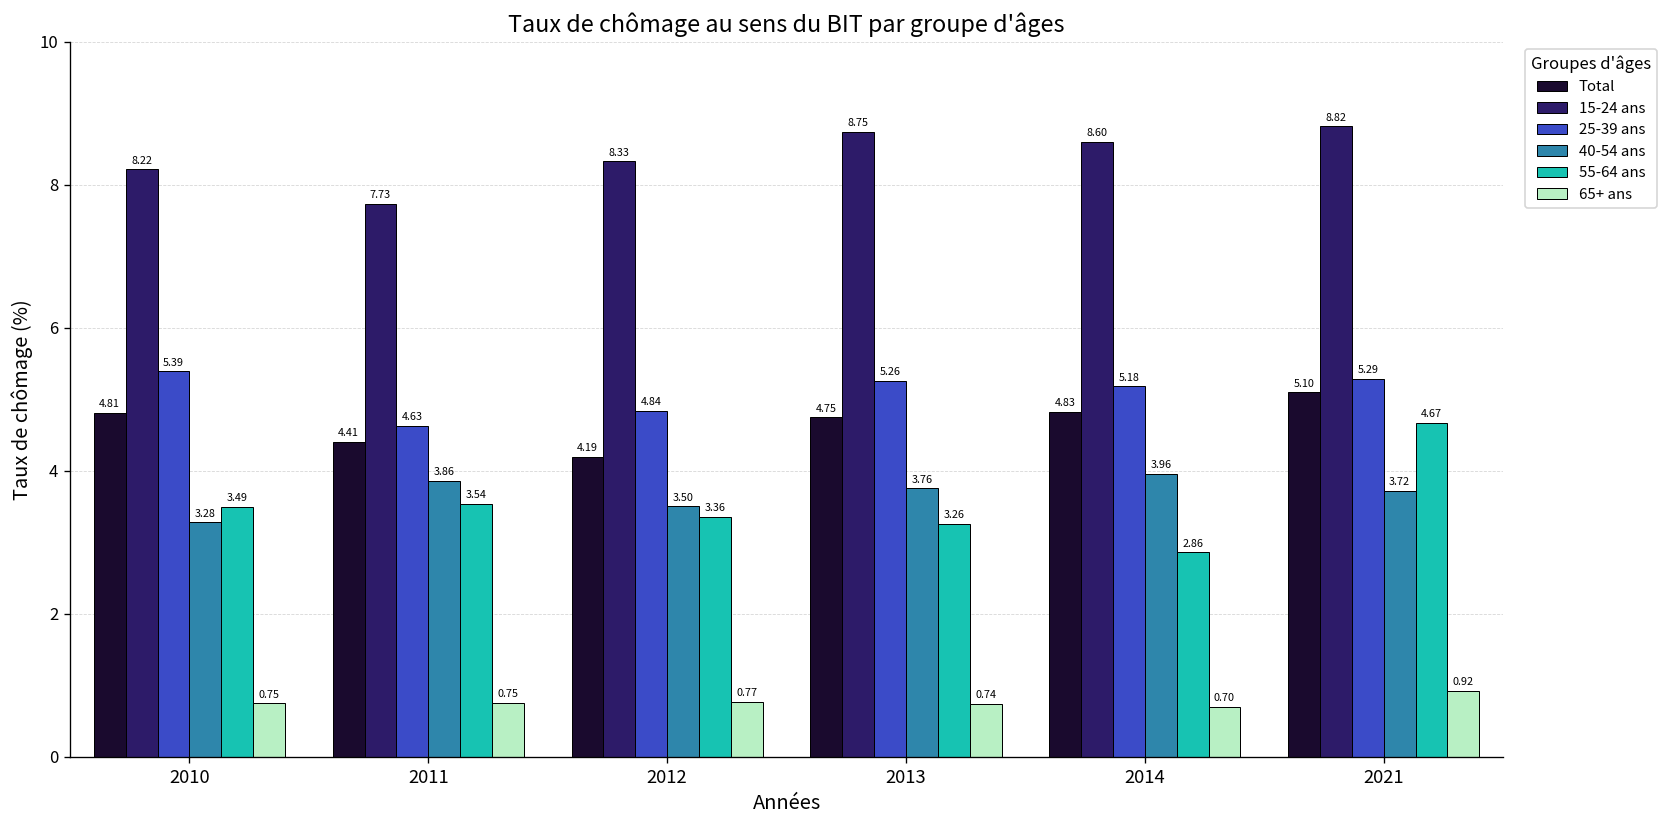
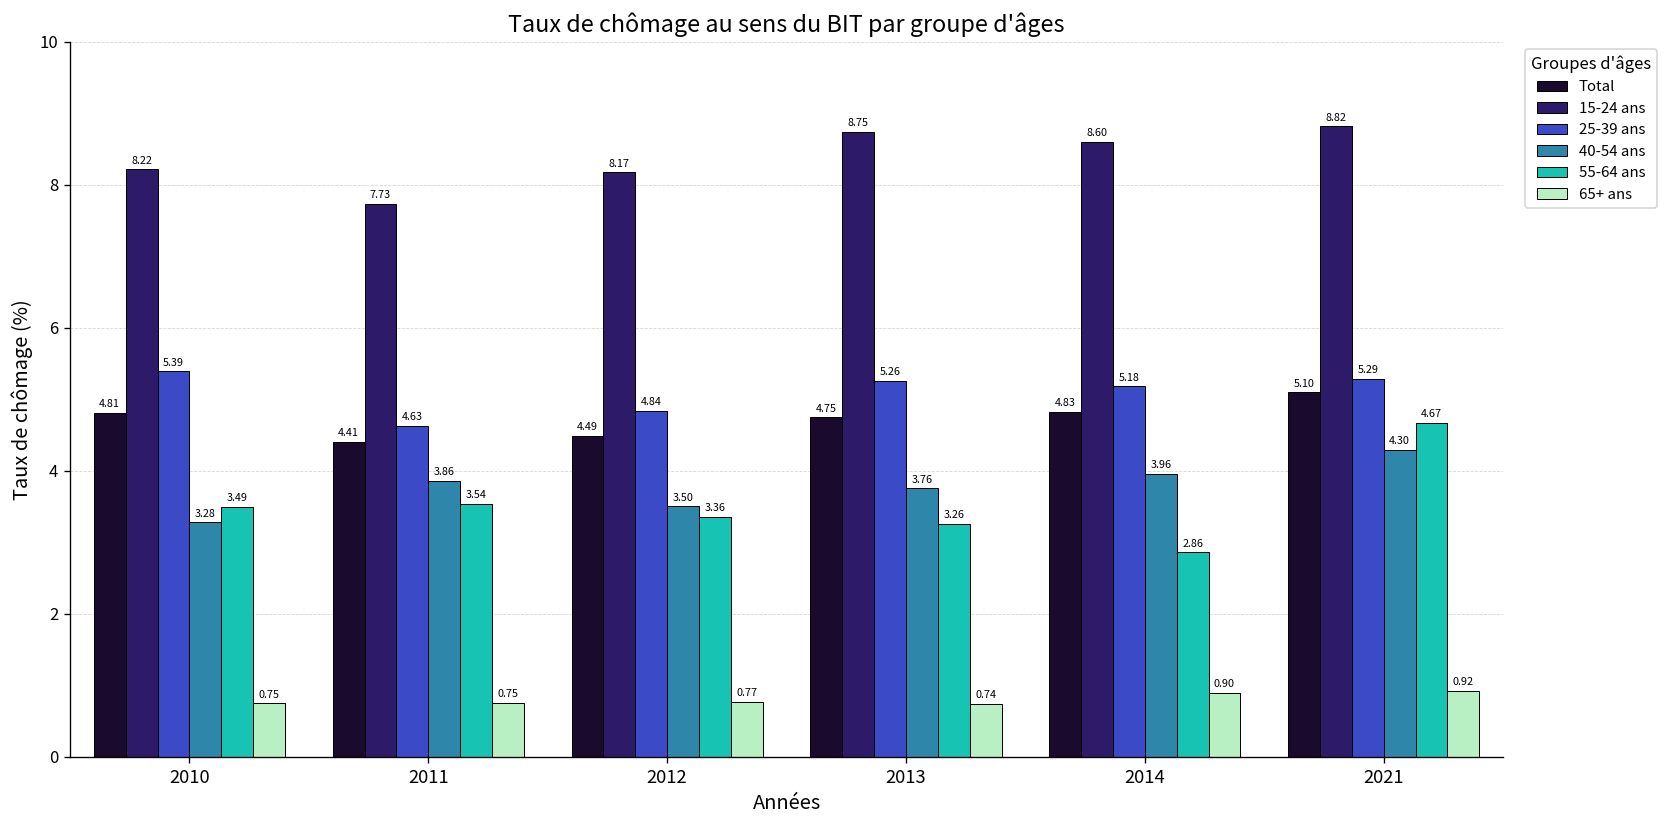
Total, 2012: 4.19 -> 4.49
15-24 ans, 2012: 8.33 -> 8.17
65+ ans, 2014: 0.70 -> 0.90
40-54 ans, 2021: 3.72 -> 4.30
